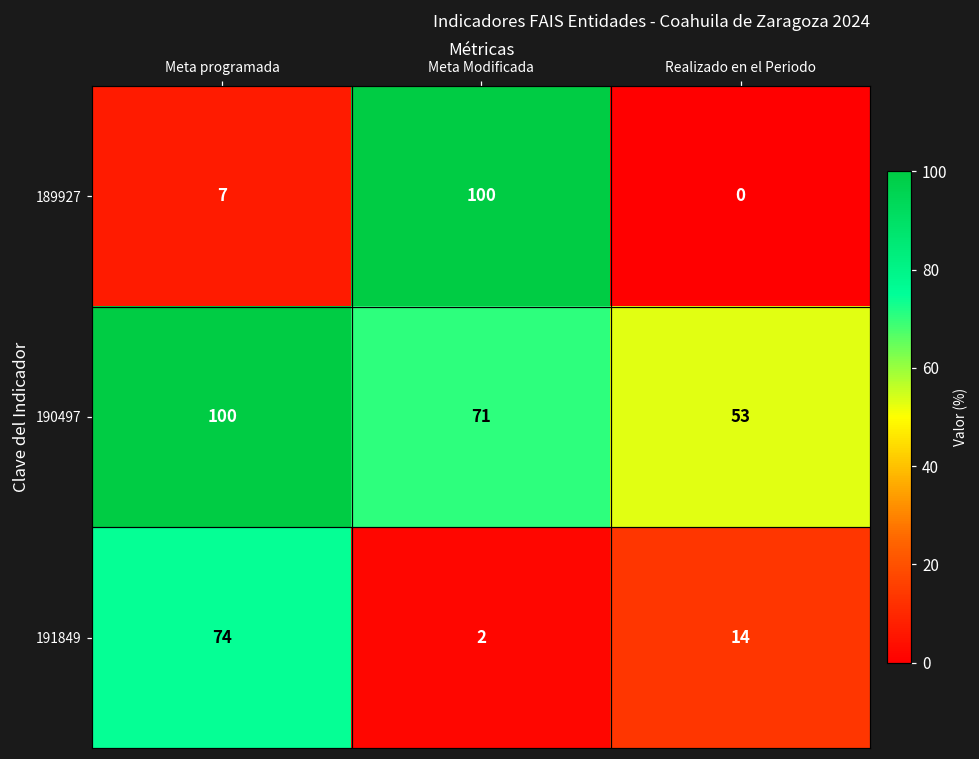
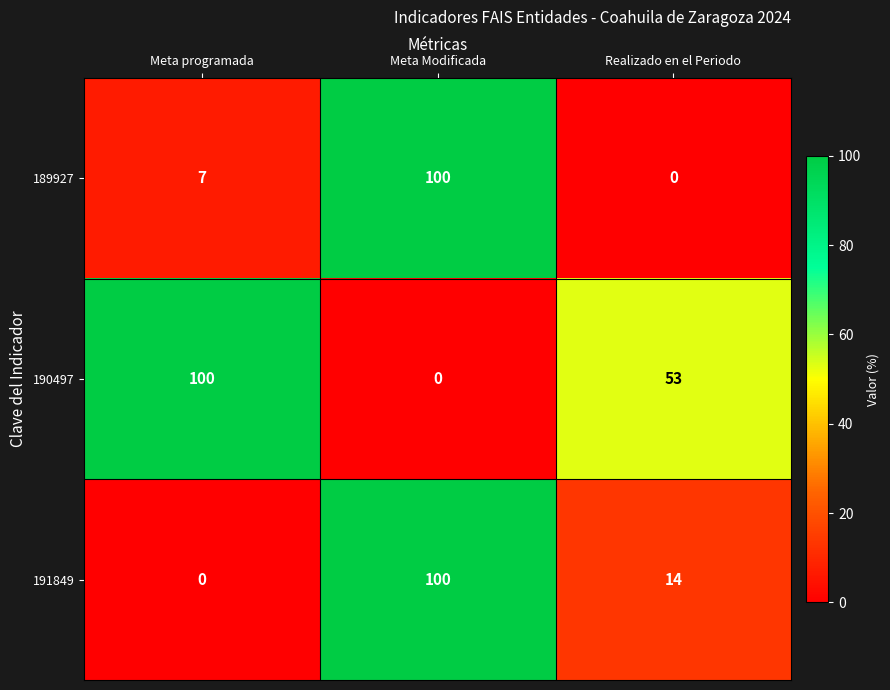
190497, Meta Modificada: 71 -> 0
191849, Meta programada: 74 -> 0
191849, Meta Modificada: 2 -> 100
